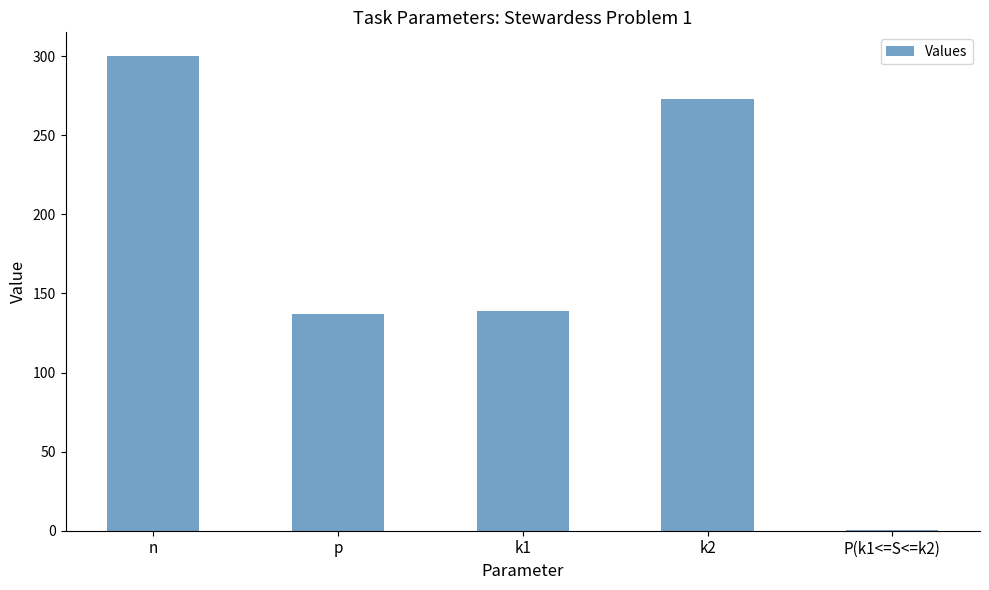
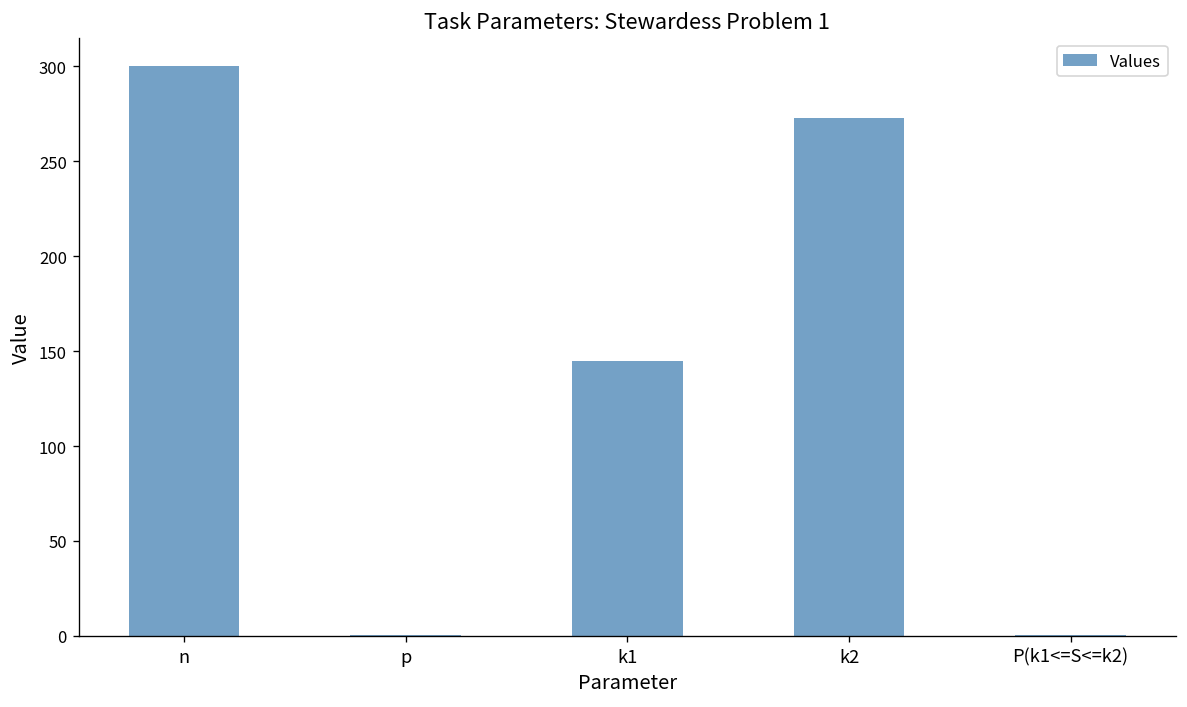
p: 137 -> 1
k1: 139 -> 145
